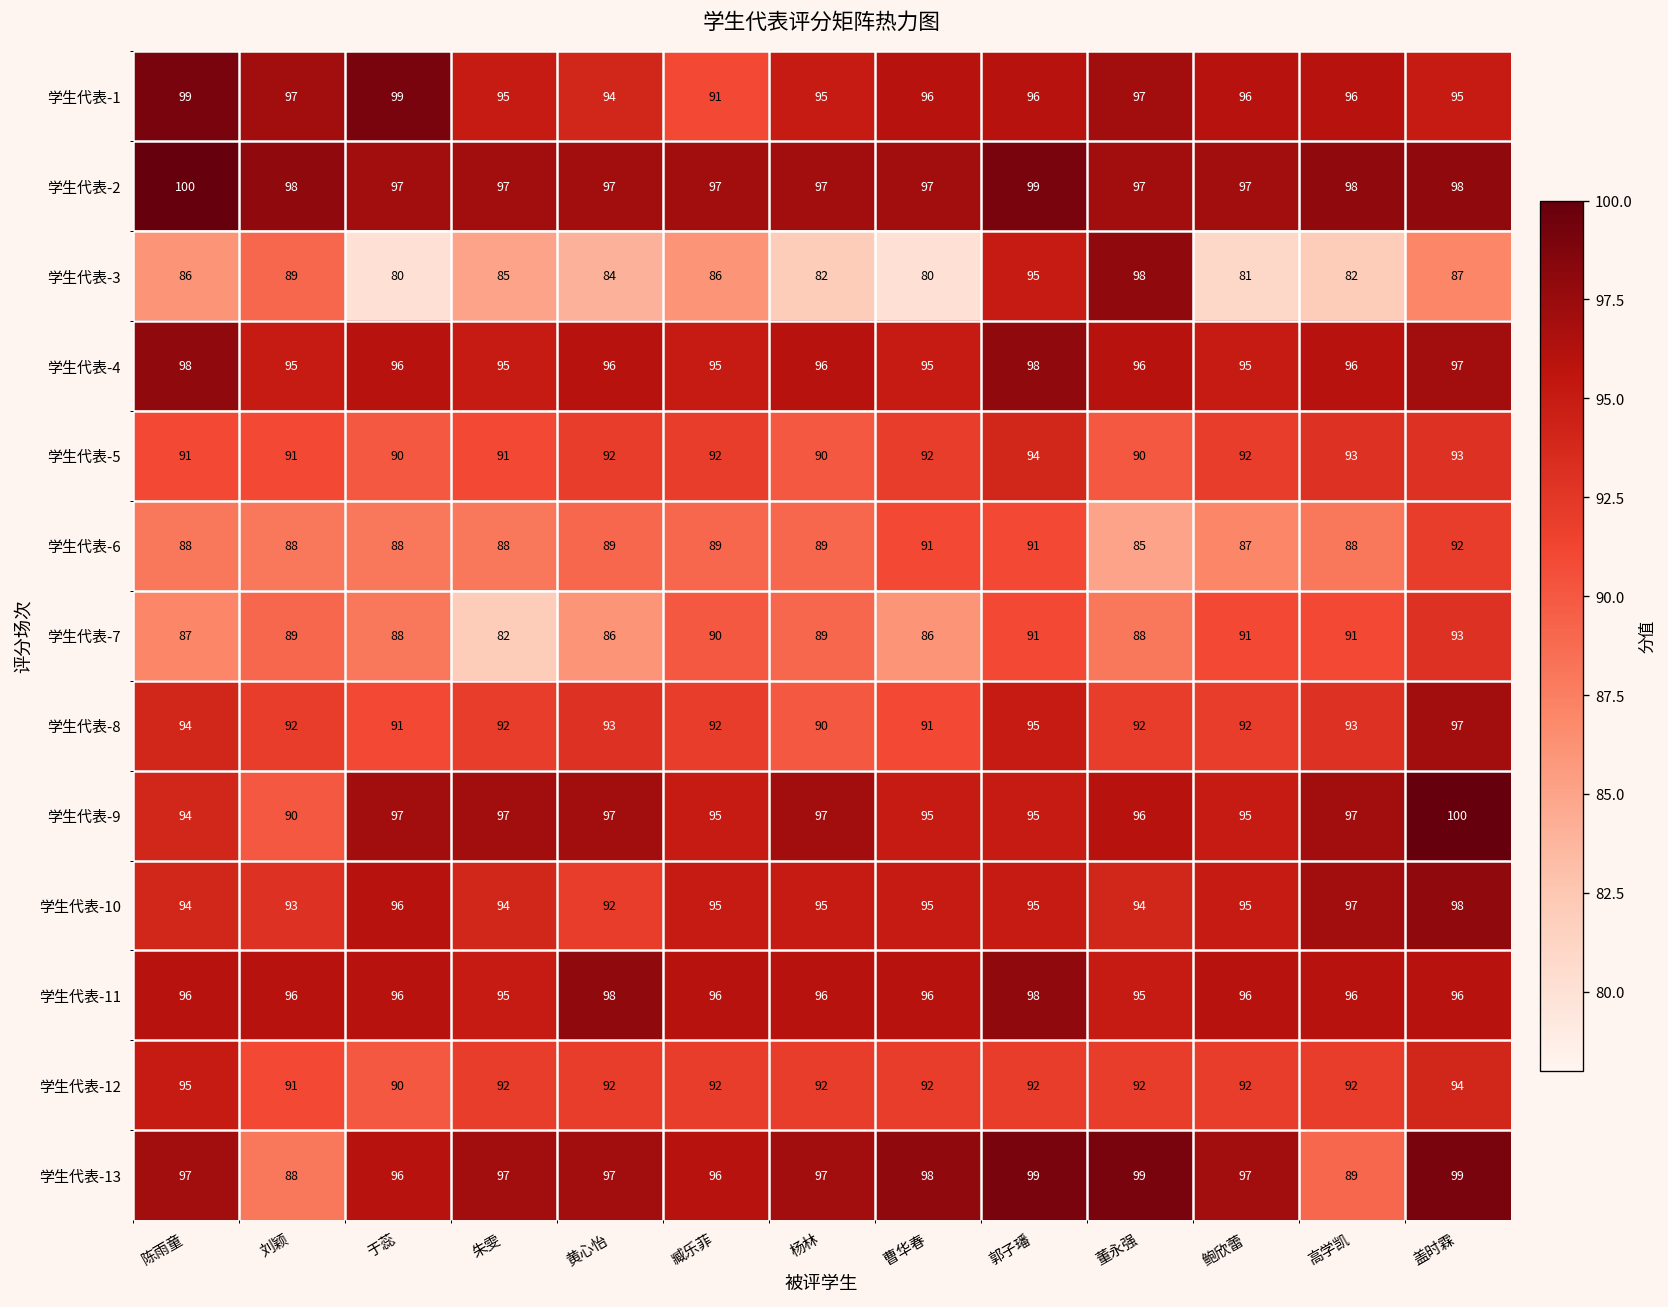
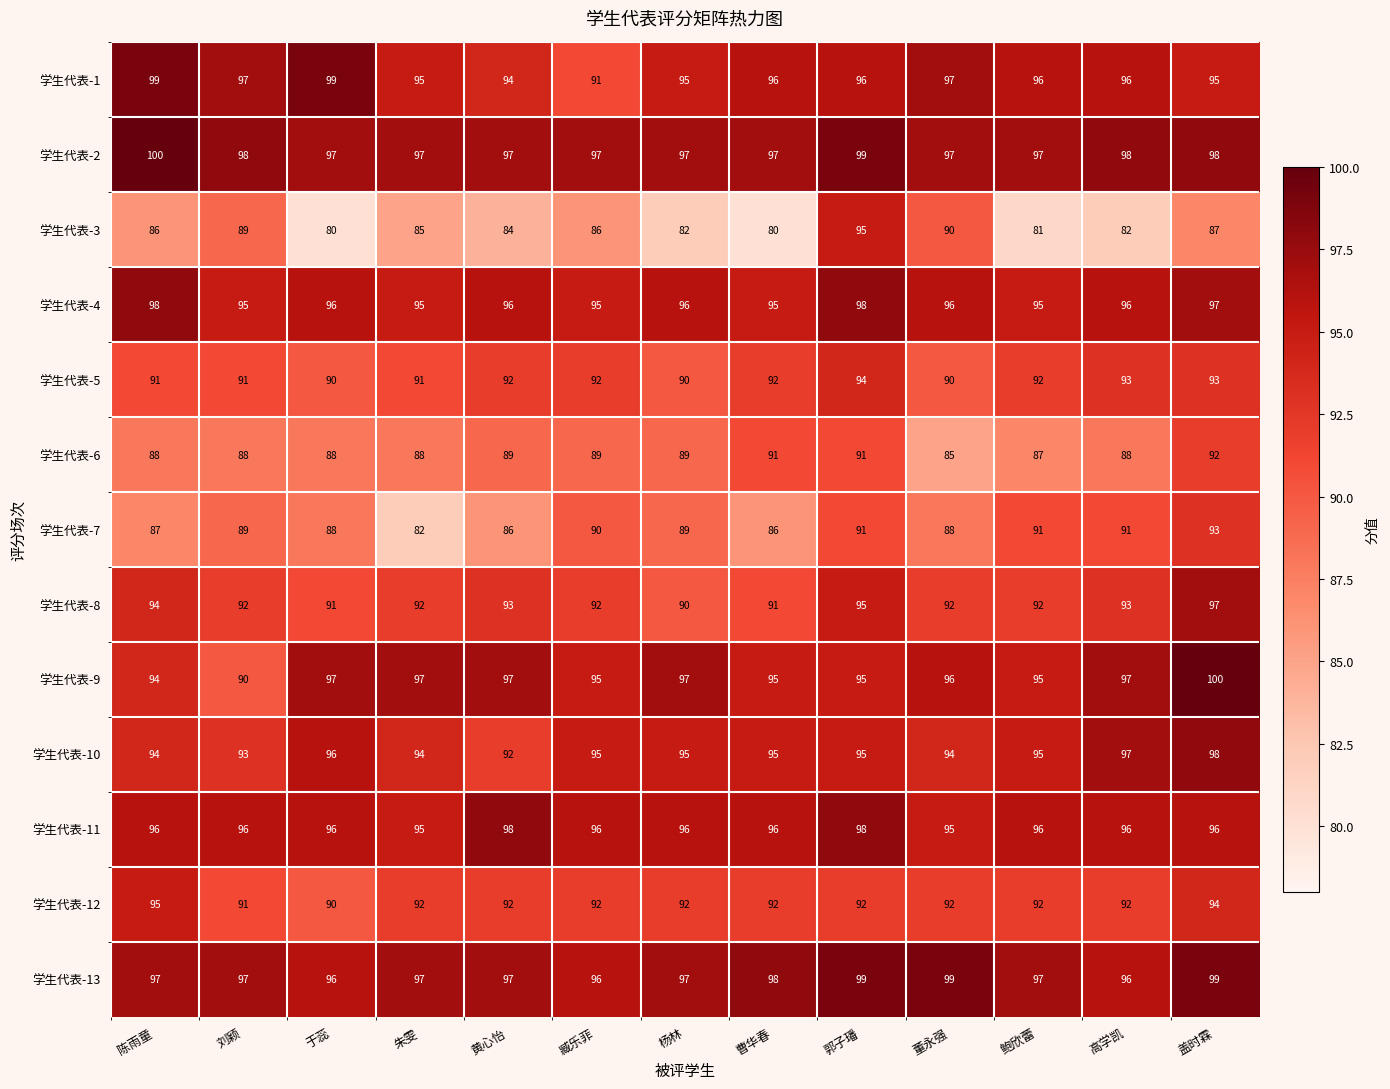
学生代表-3, 董永强: 98 -> 90
学生代表-13, 刘颖: 88 -> 97
学生代表-13, 高学凯: 89 -> 96
